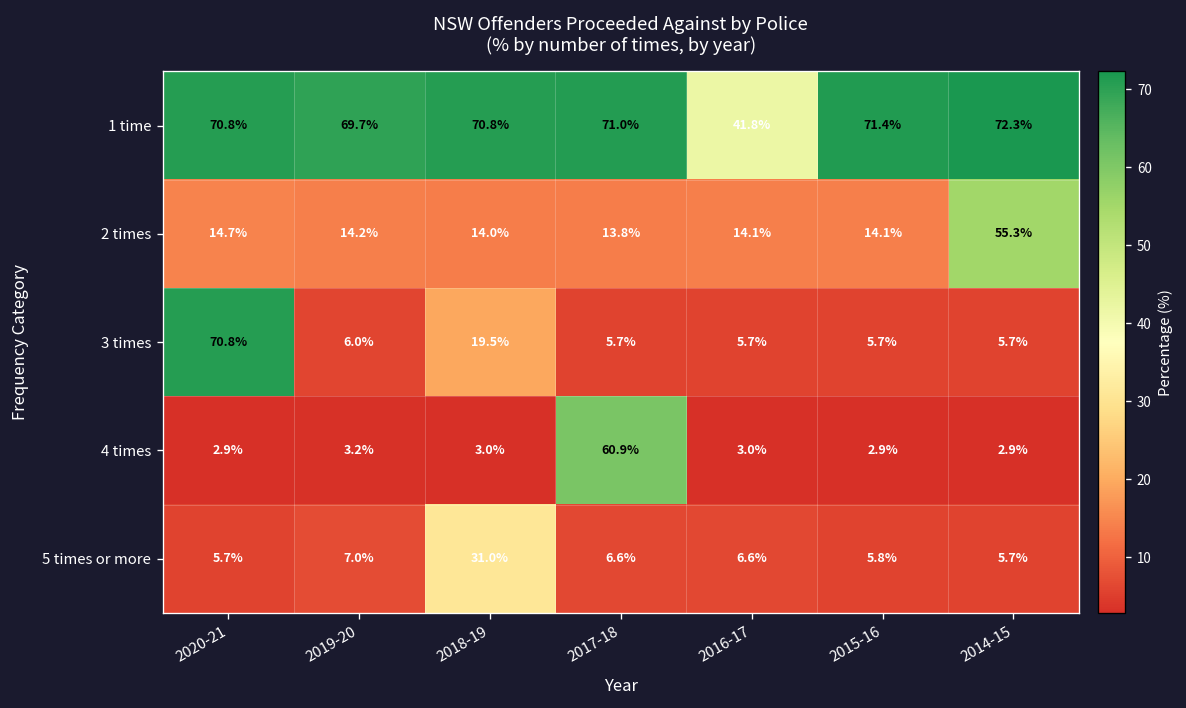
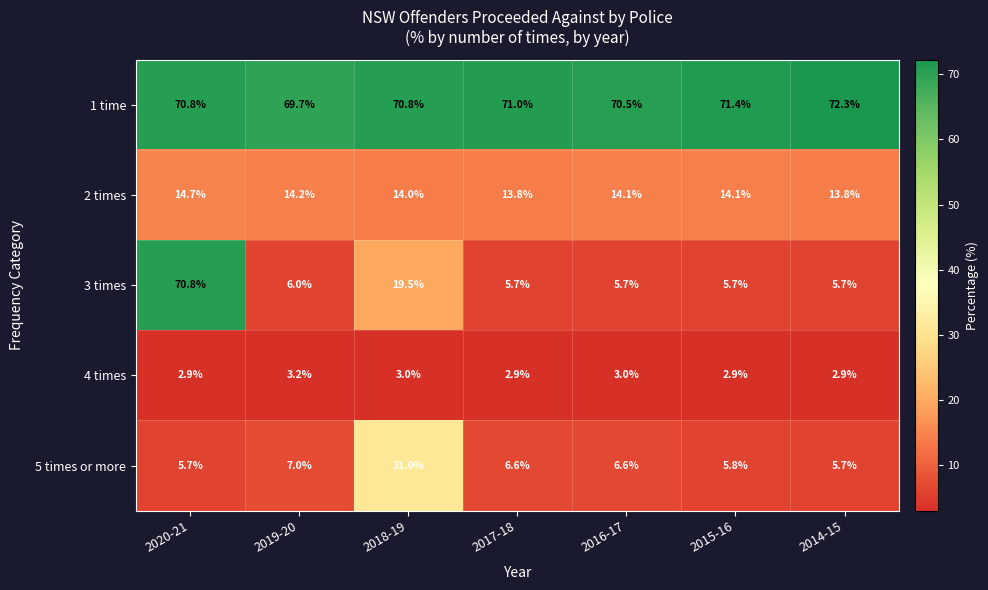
1 time, 2016-17: 41.8% -> 70.5%
2 times, 2014-15: 55.3% -> 13.8%
4 times, 2017-18: 60.9% -> 2.9%
